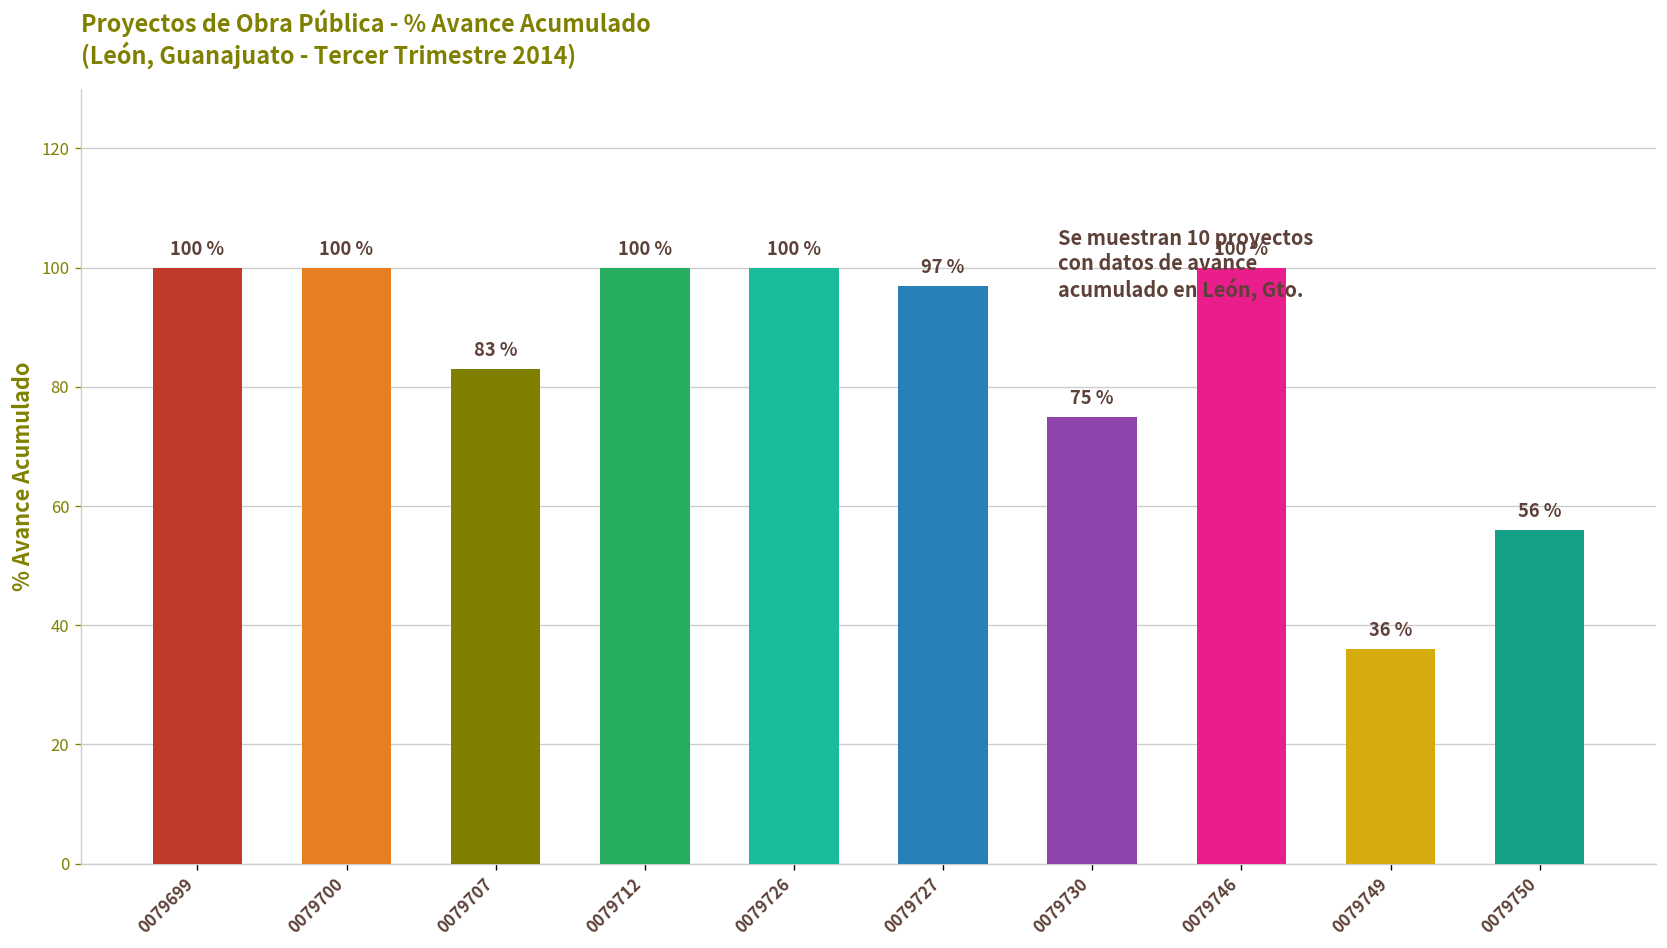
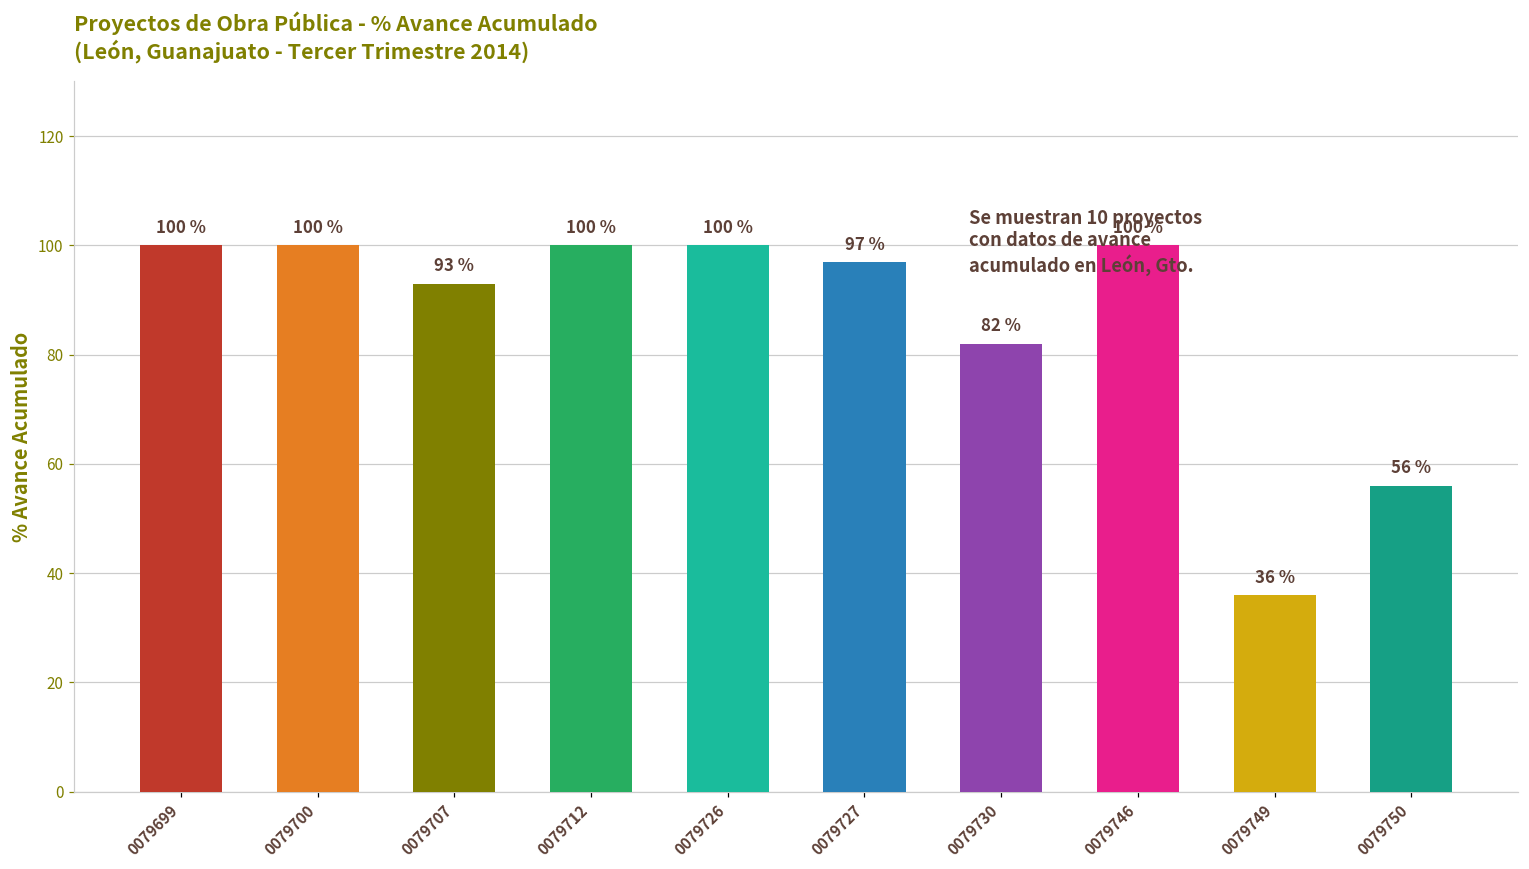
0079707: 83 % -> 93 %
0079730: 75 % -> 82 %
